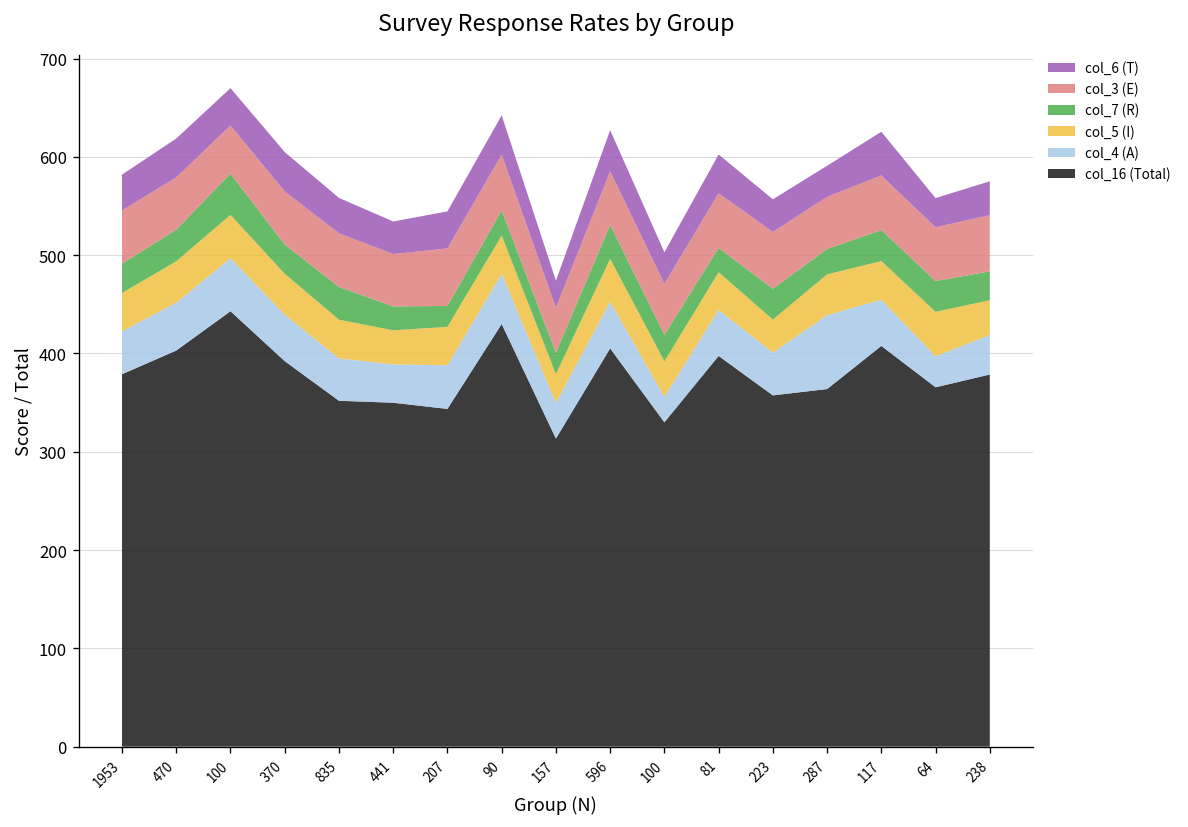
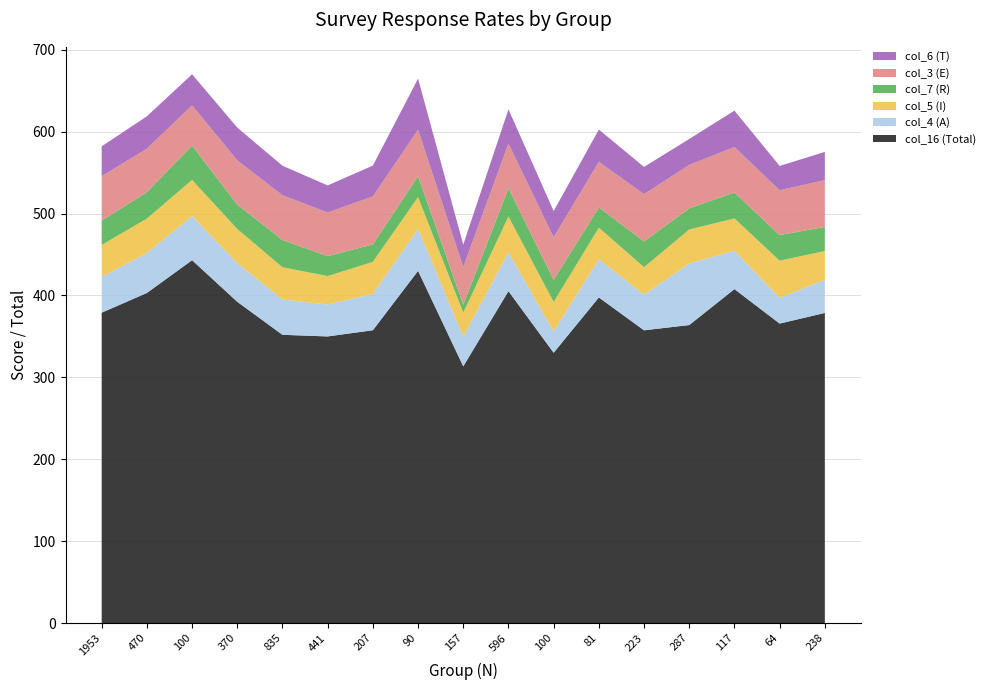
col_16 (Total), 207: 340 -> 360
col_6 (T), 90: 40 -> 60
col_7 (R), 157: 20 -> 10
